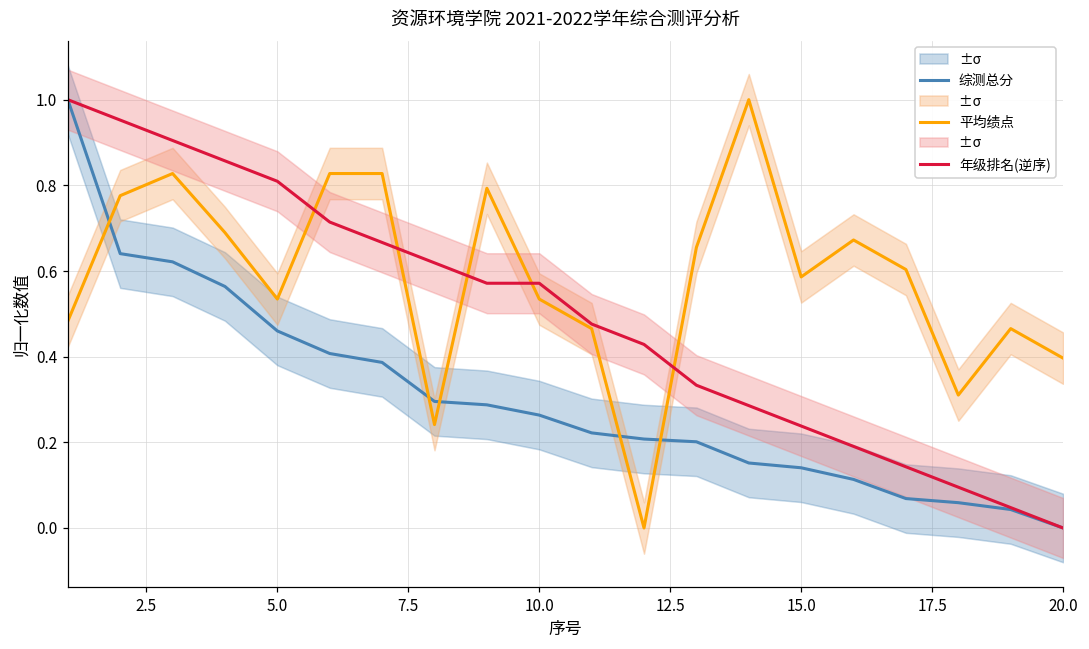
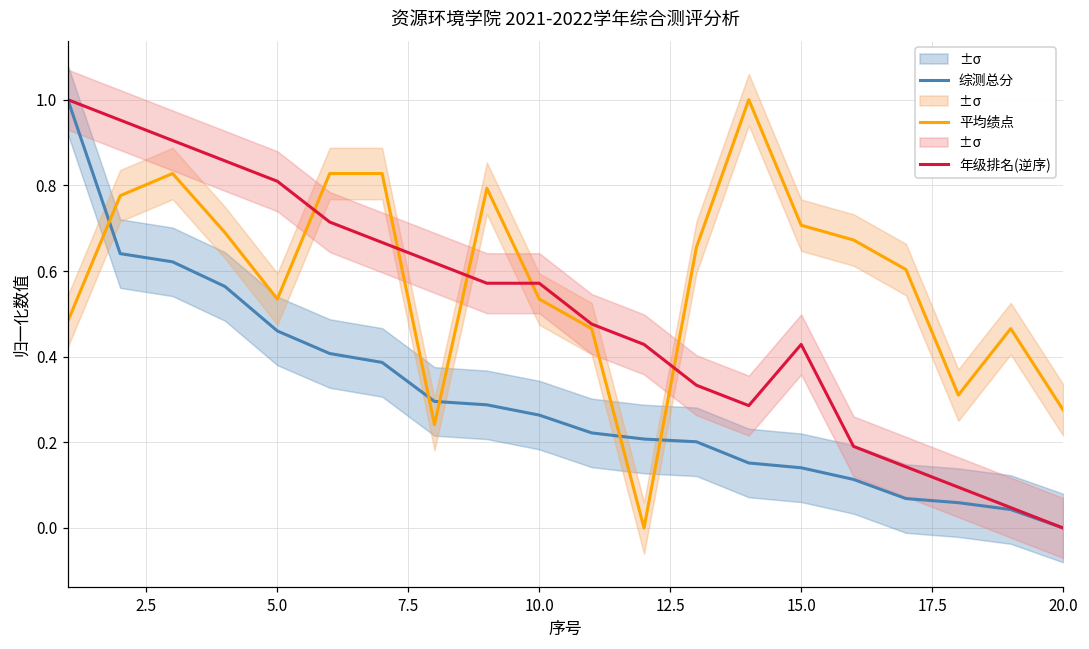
平均绩点, 15.0: 0.59 -> 0.71
年级排名(逆序), 15.0: 0.24 -> 0.43
平均绩点, 20.0: 0.40 -> 0.28
